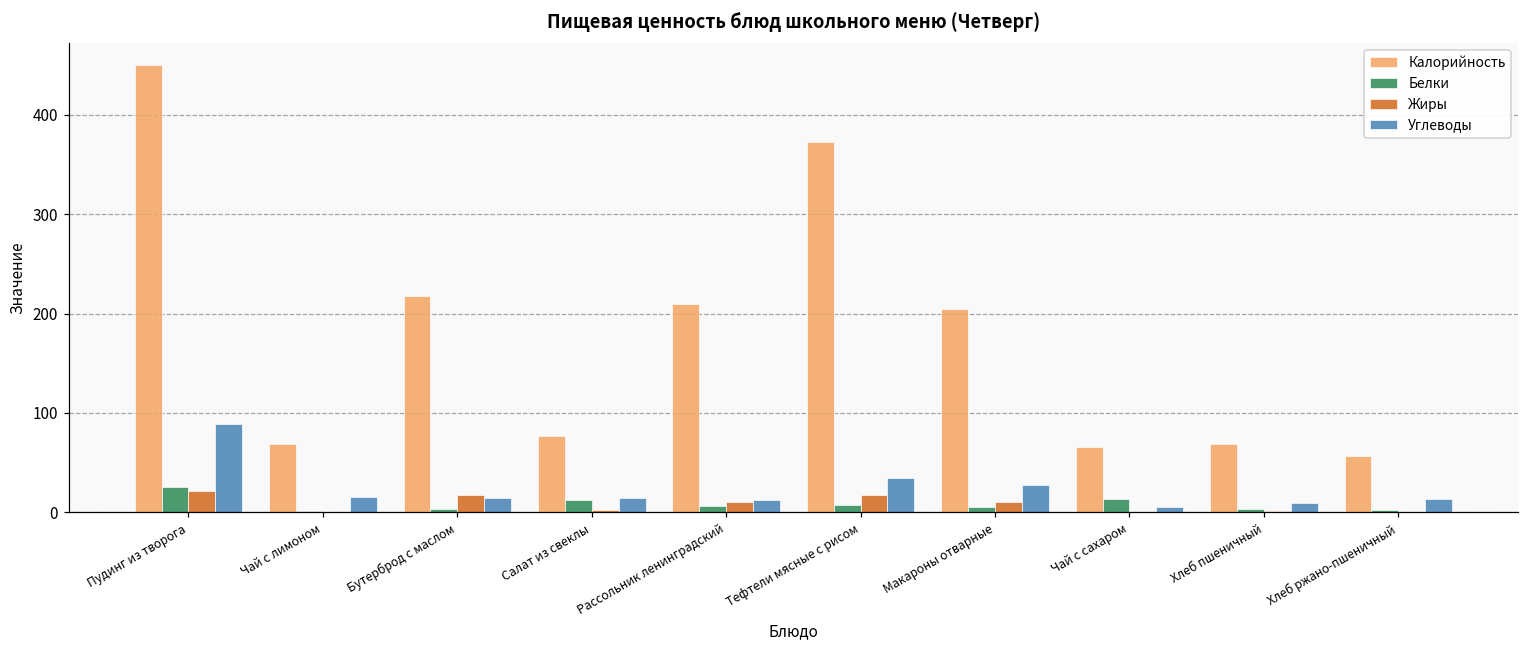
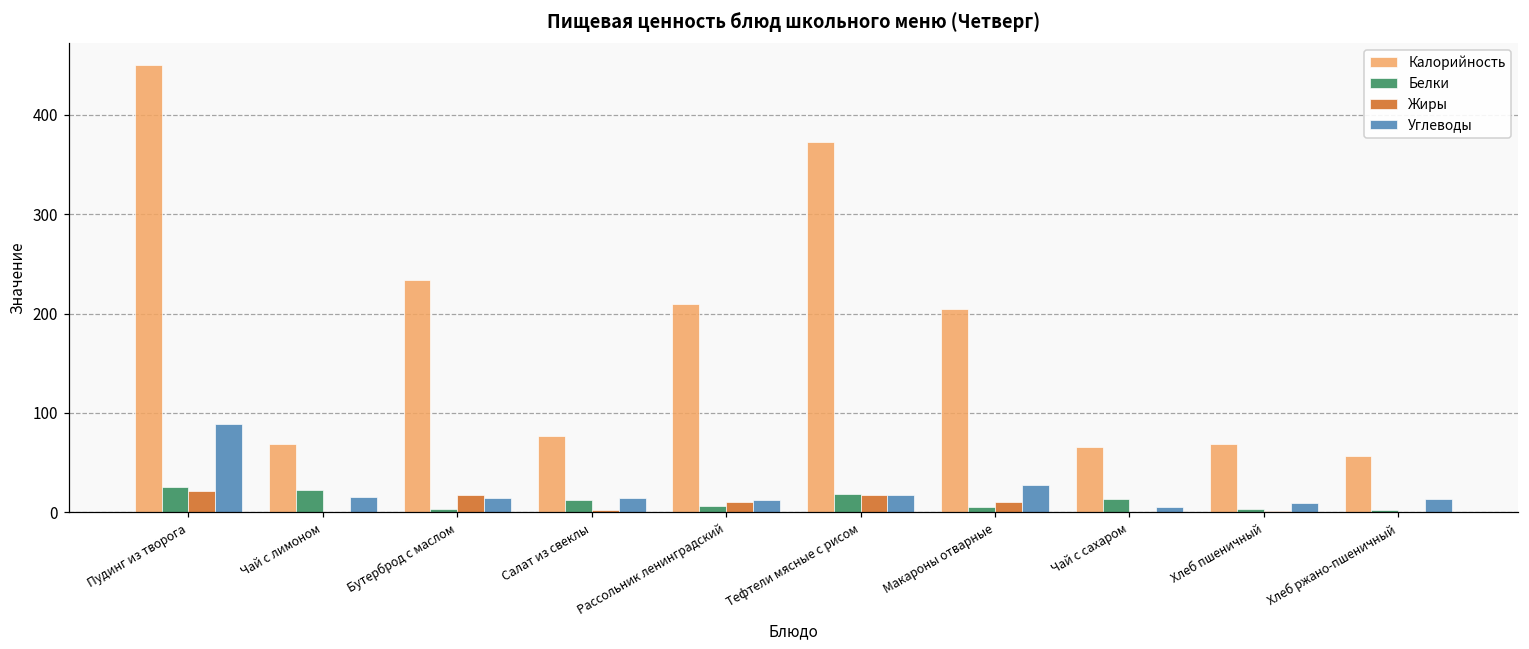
Белки, Чай с лимоном: 0 -> 20
Калорийность, Бутерброд с маслом: 220 -> 230
Белки, Тефтели мясные с рисом: 10 -> 20
Углеводы, Тефтели мясные с рисом: 30 -> 20
